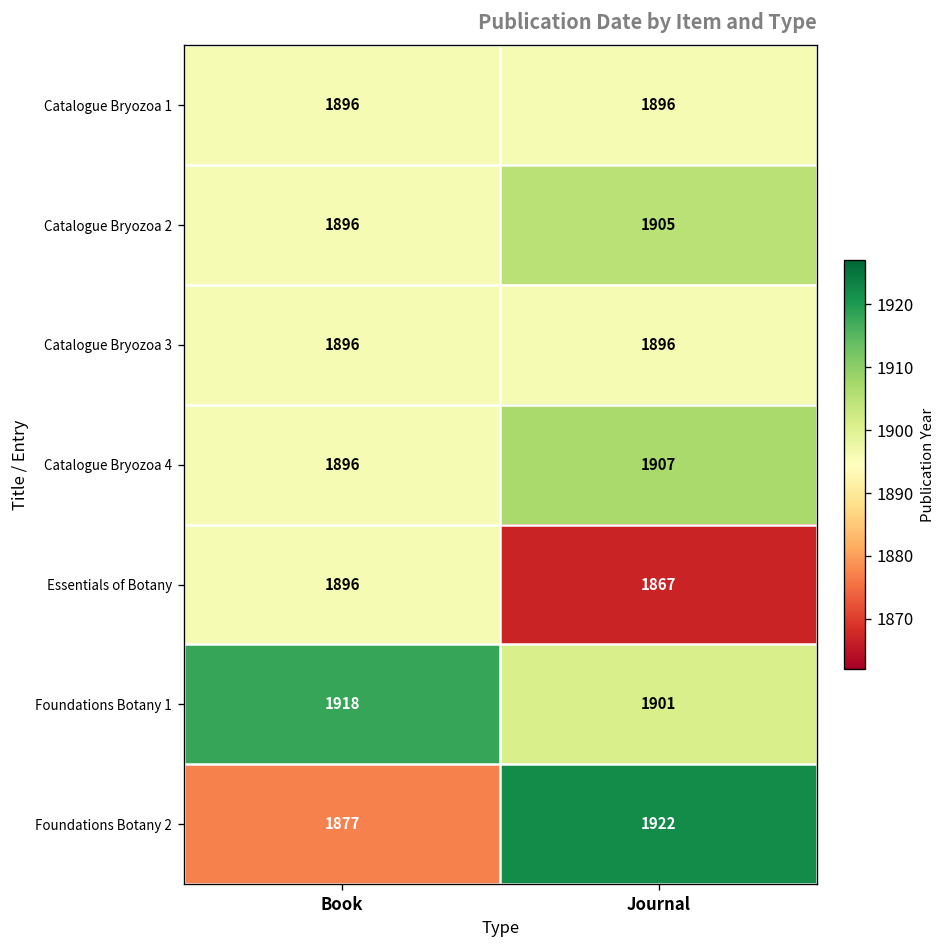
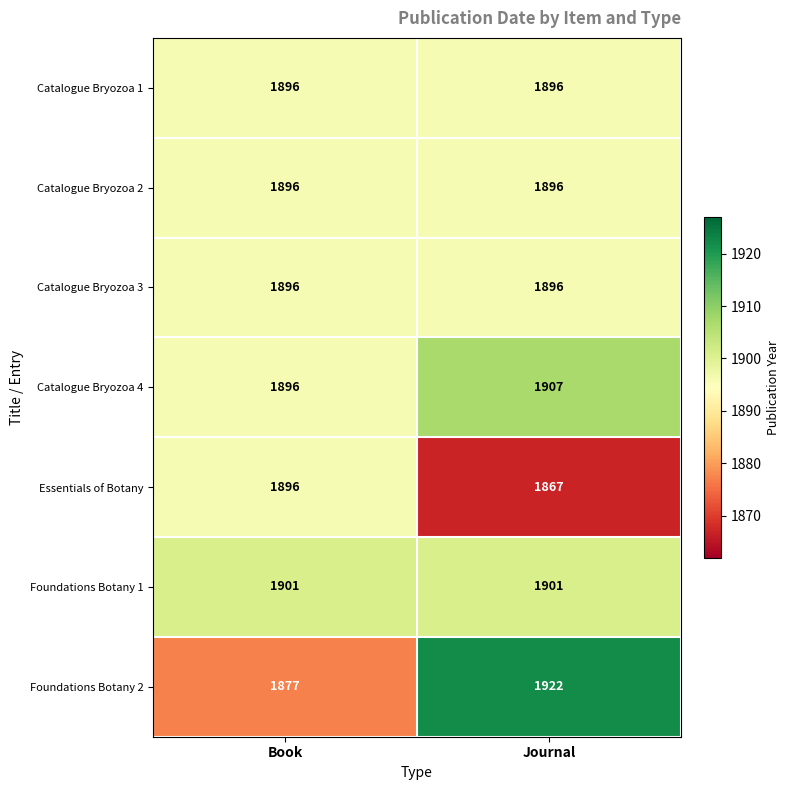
Catalogue Bryozoa 2, Journal: 1905 -> 1896
Foundations Botany 1, Book: 1918 -> 1901
